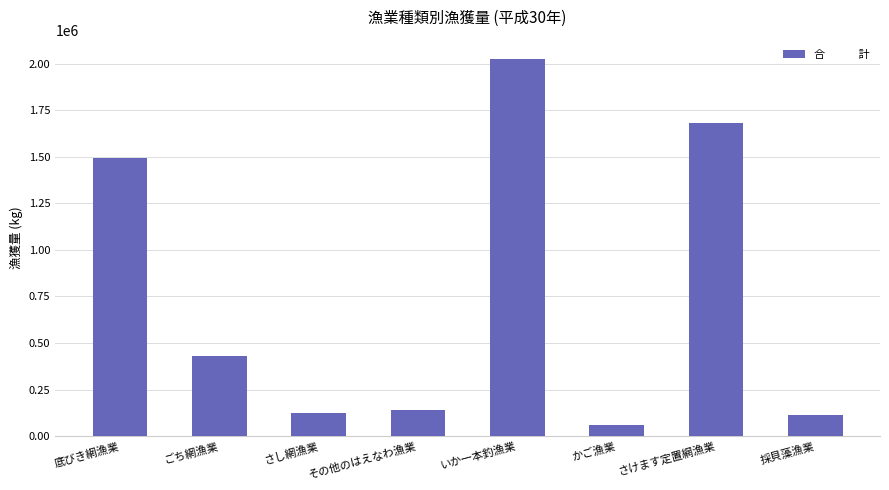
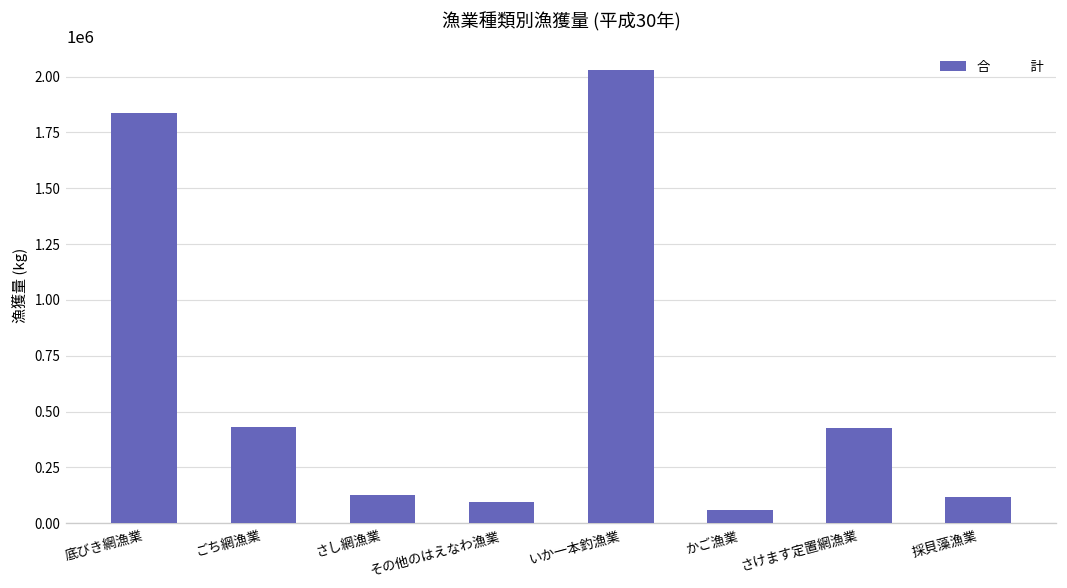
底びき網漁業: 1490000 -> 1840000
その他のはえなわ漁業: 140000 -> 100000
さけます定置網漁業: 1680000 -> 430000
